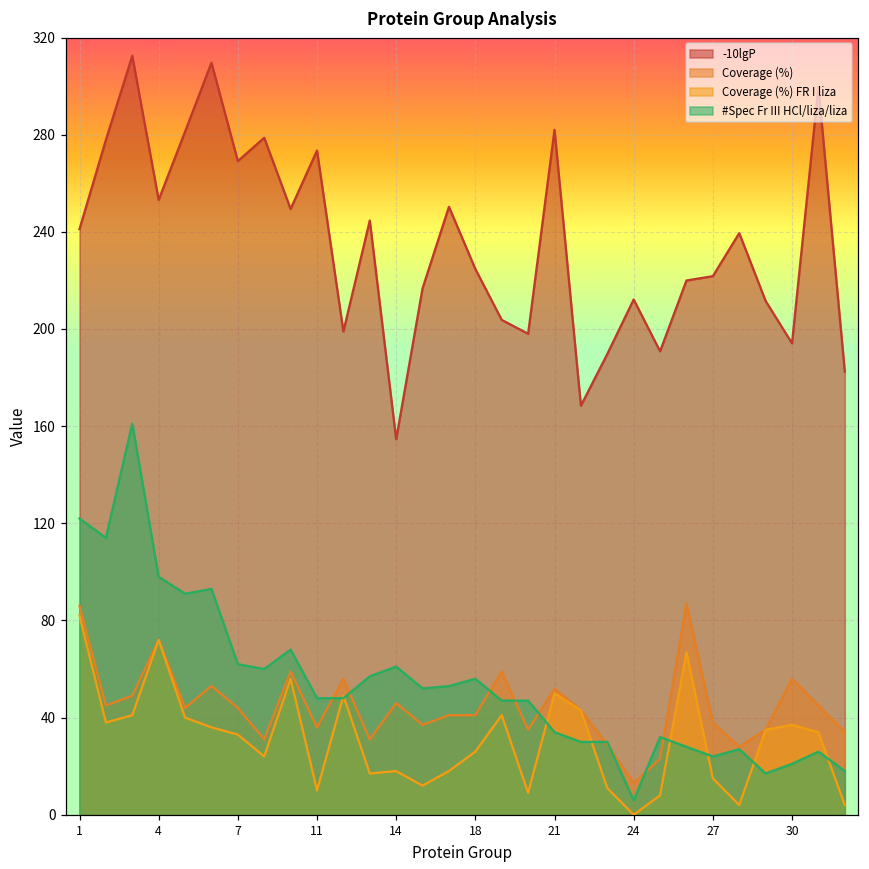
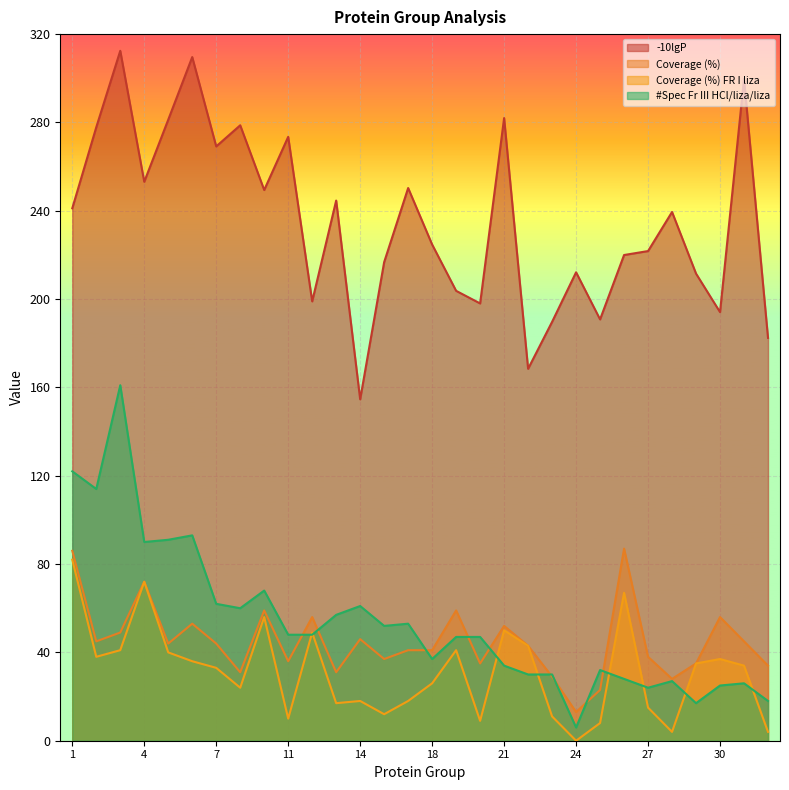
#Spec Fr III HCl/liza/liza, 4: 98 -> 90
#Spec Fr III HCl/liza/liza, 18: 56 -> 37
#Spec Fr III HCl/liza/liza, 30: 21 -> 25
